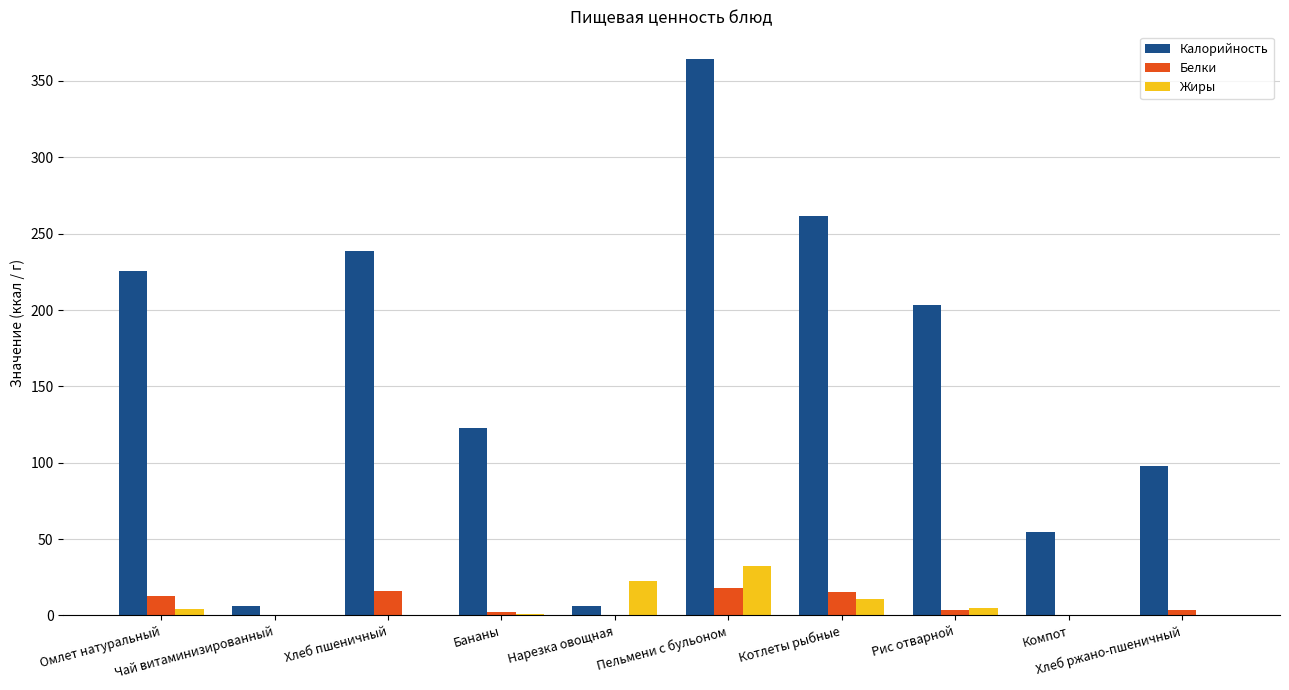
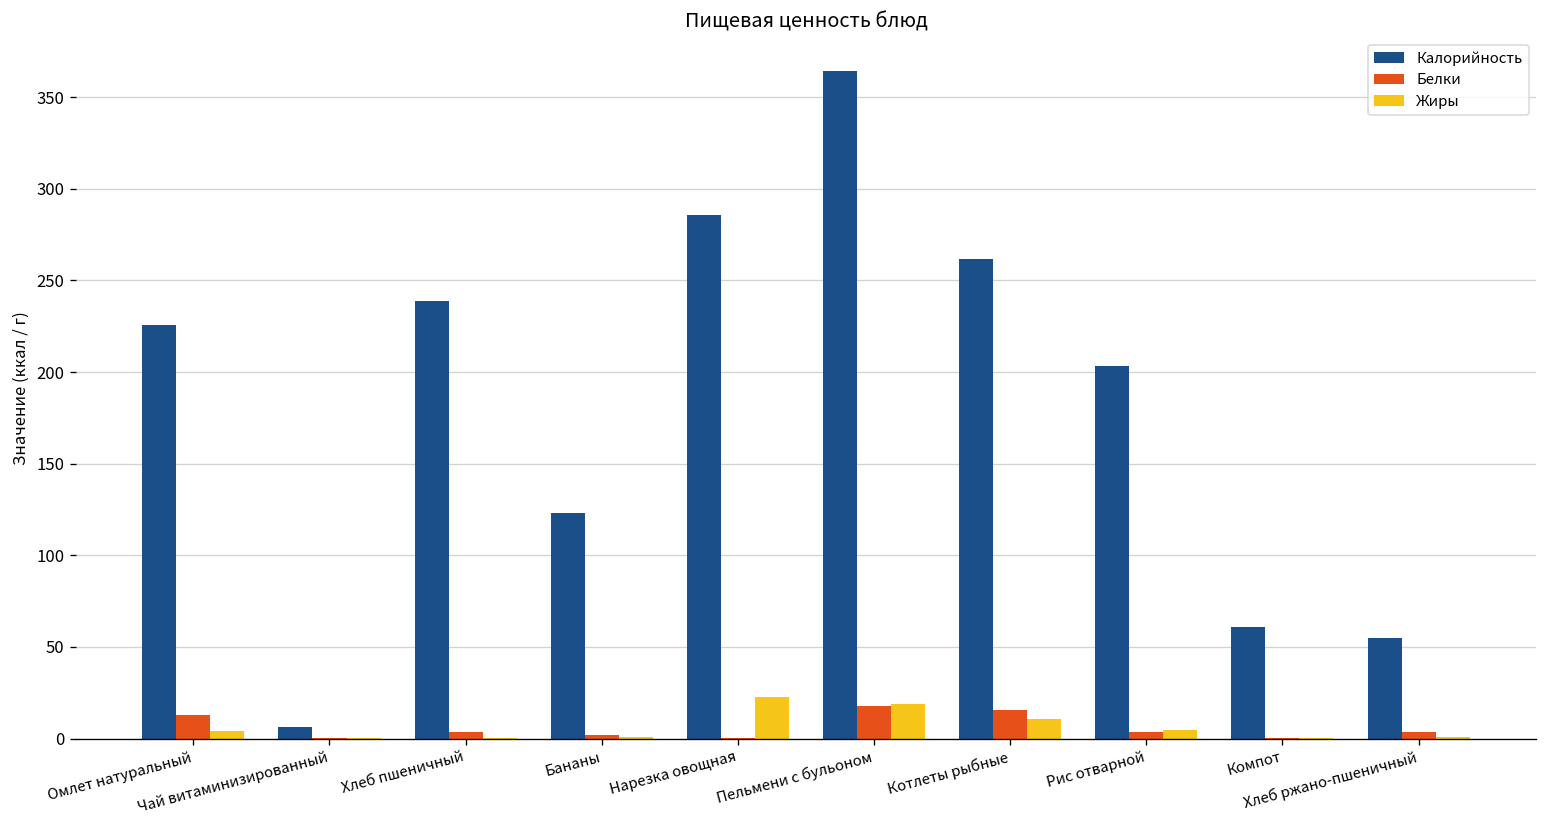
Белки, Хлеб пшеничный: 16 -> 4
Калорийность, Нарезка овощная: 6 -> 286
Жиры, Пельмени с бульоном: 33 -> 19
Калорийность, Компот: 55 -> 61
Калорийность, Хлеб ржано-пшеничный: 98 -> 55
